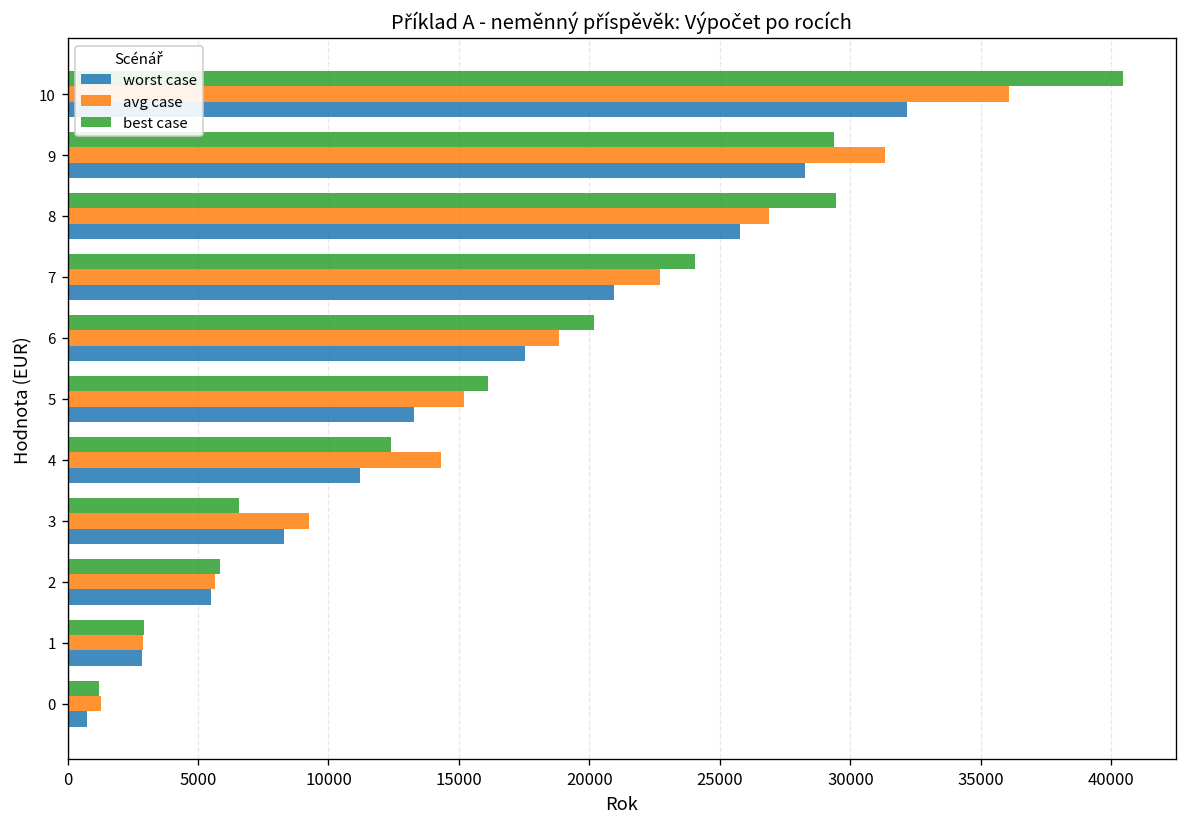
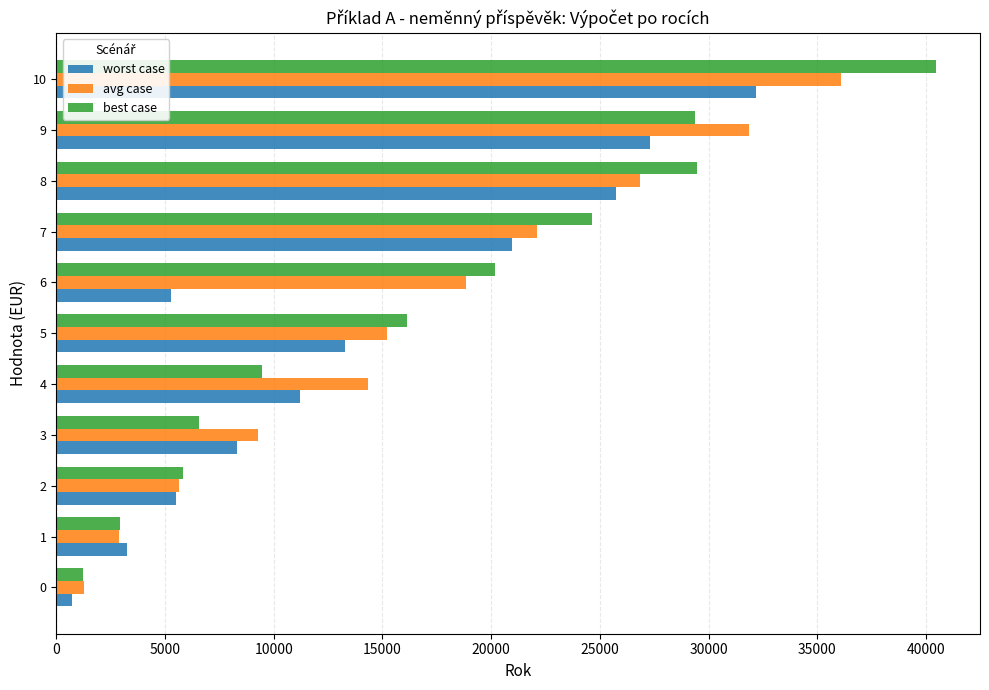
avg case, 9: 31300 -> 31800
worst case, 9: 28300 -> 27300
best case, 7: 24100 -> 24600
avg case, 7: 22700 -> 22100
worst case, 6: 17500 -> 5300
best case, 4: 12400 -> 9400
worst case, 1: 2800 -> 3200
